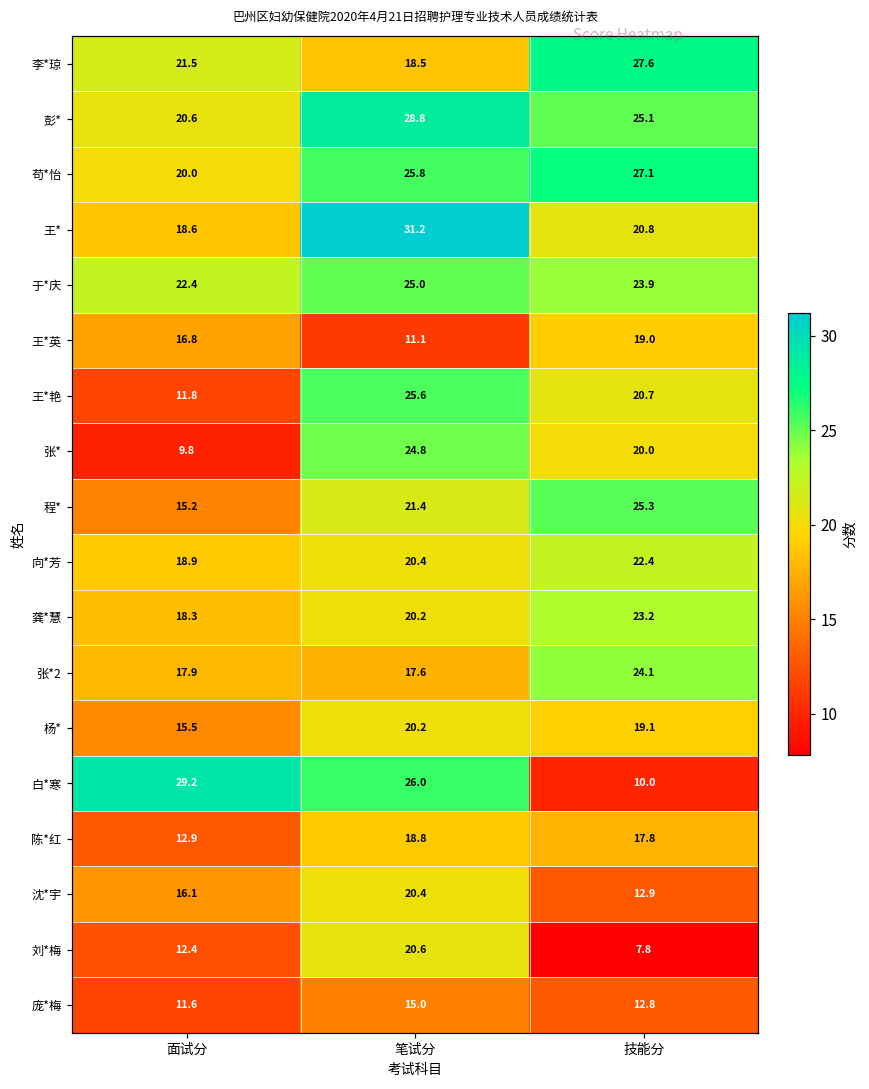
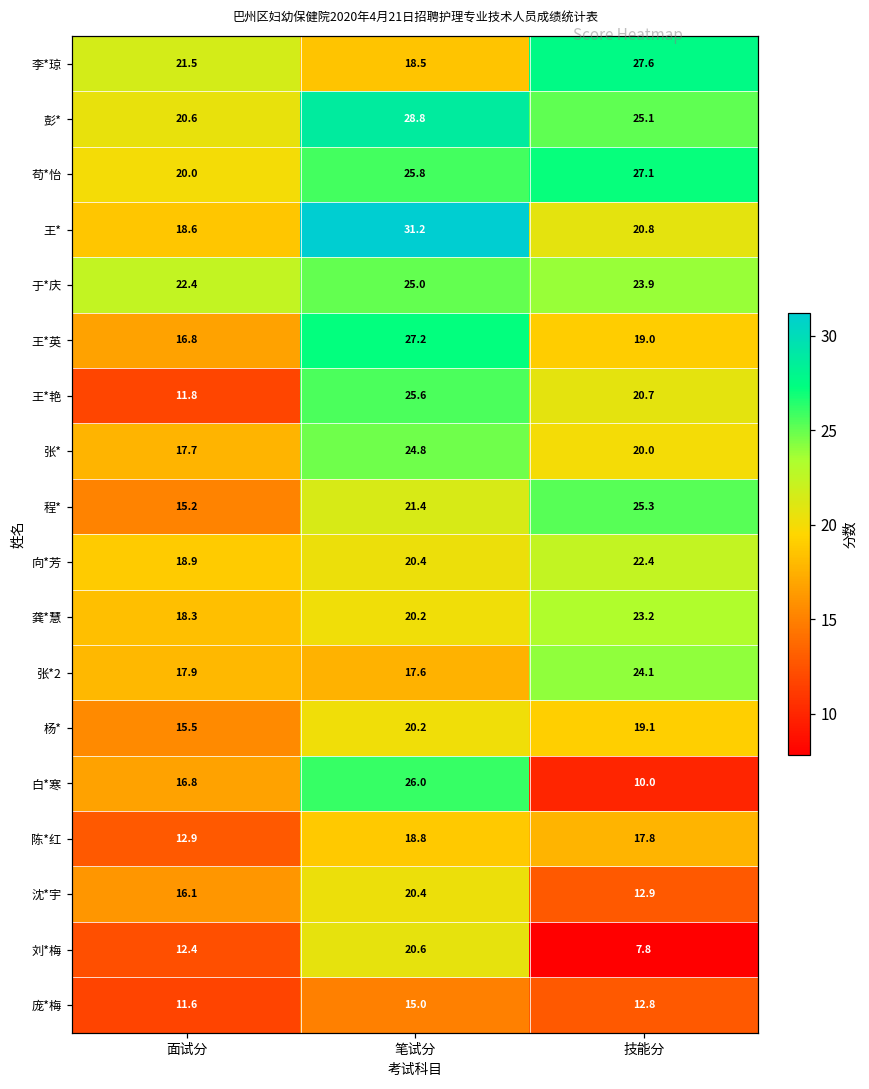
王*英, 笔试分: 11.1 -> 27.2
张*, 面试分: 9.8 -> 17.7
白*寒, 面试分: 29.2 -> 16.8
